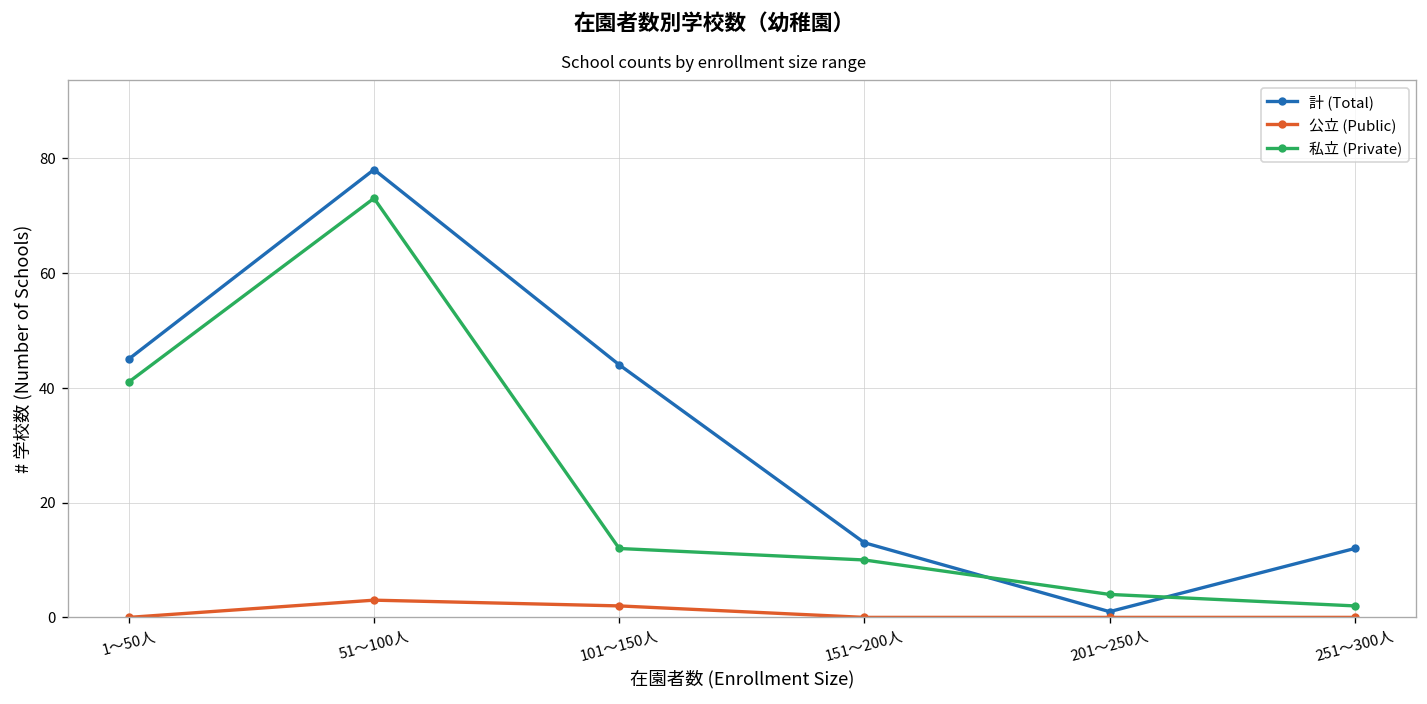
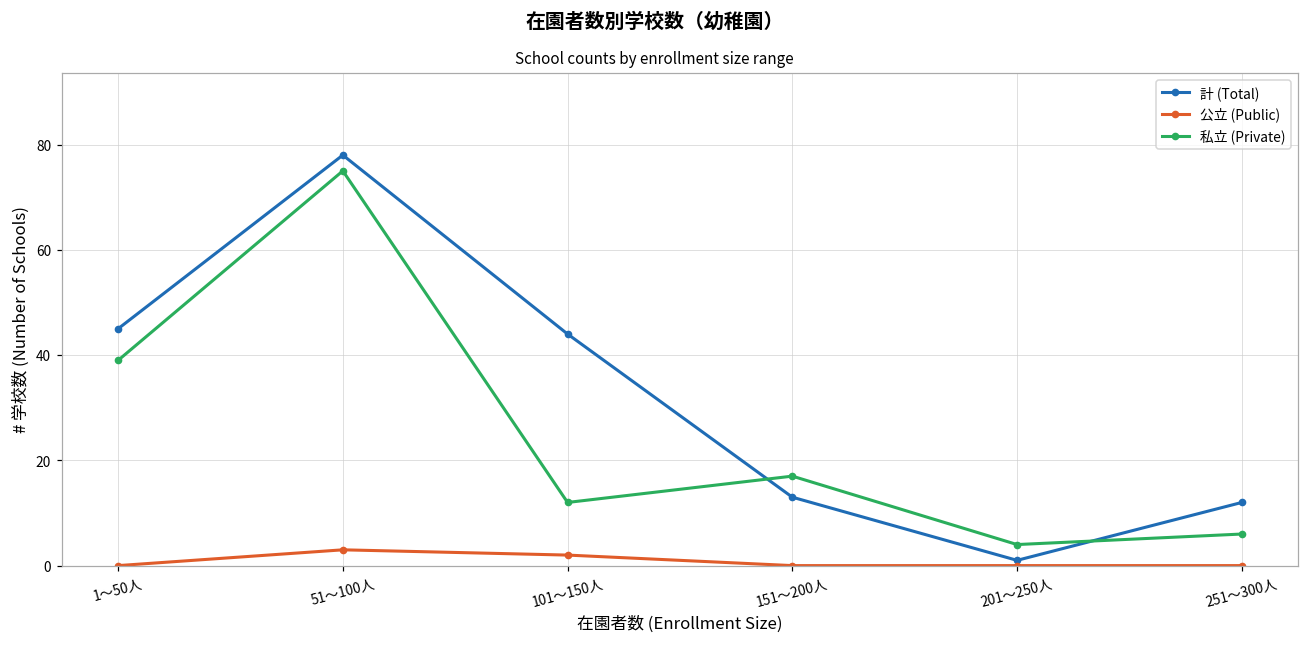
私立 (Private), 1～50人: 41 -> 39
私立 (Private), 51～100人: 73 -> 75
私立 (Private), 151～200人: 10 -> 17
私立 (Private), 251～300人: 2 -> 6
